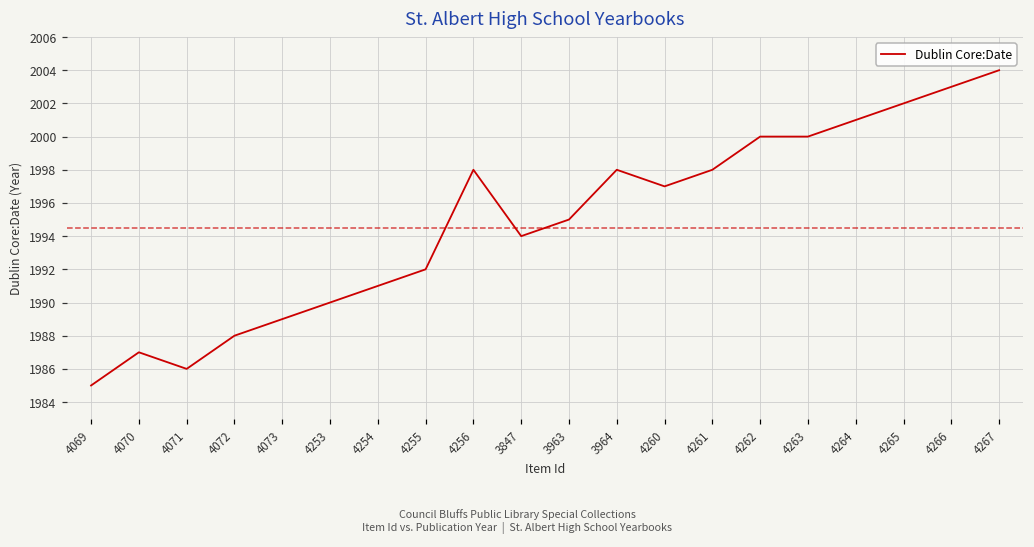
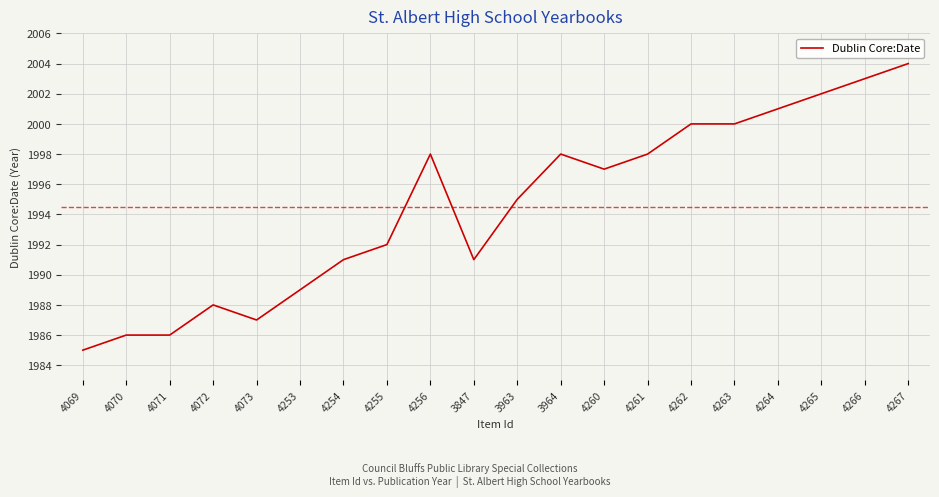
4070: 1987 -> 1986
4073: 1989 -> 1987
4253: 1990 -> 1989
3847: 1994 -> 1991
